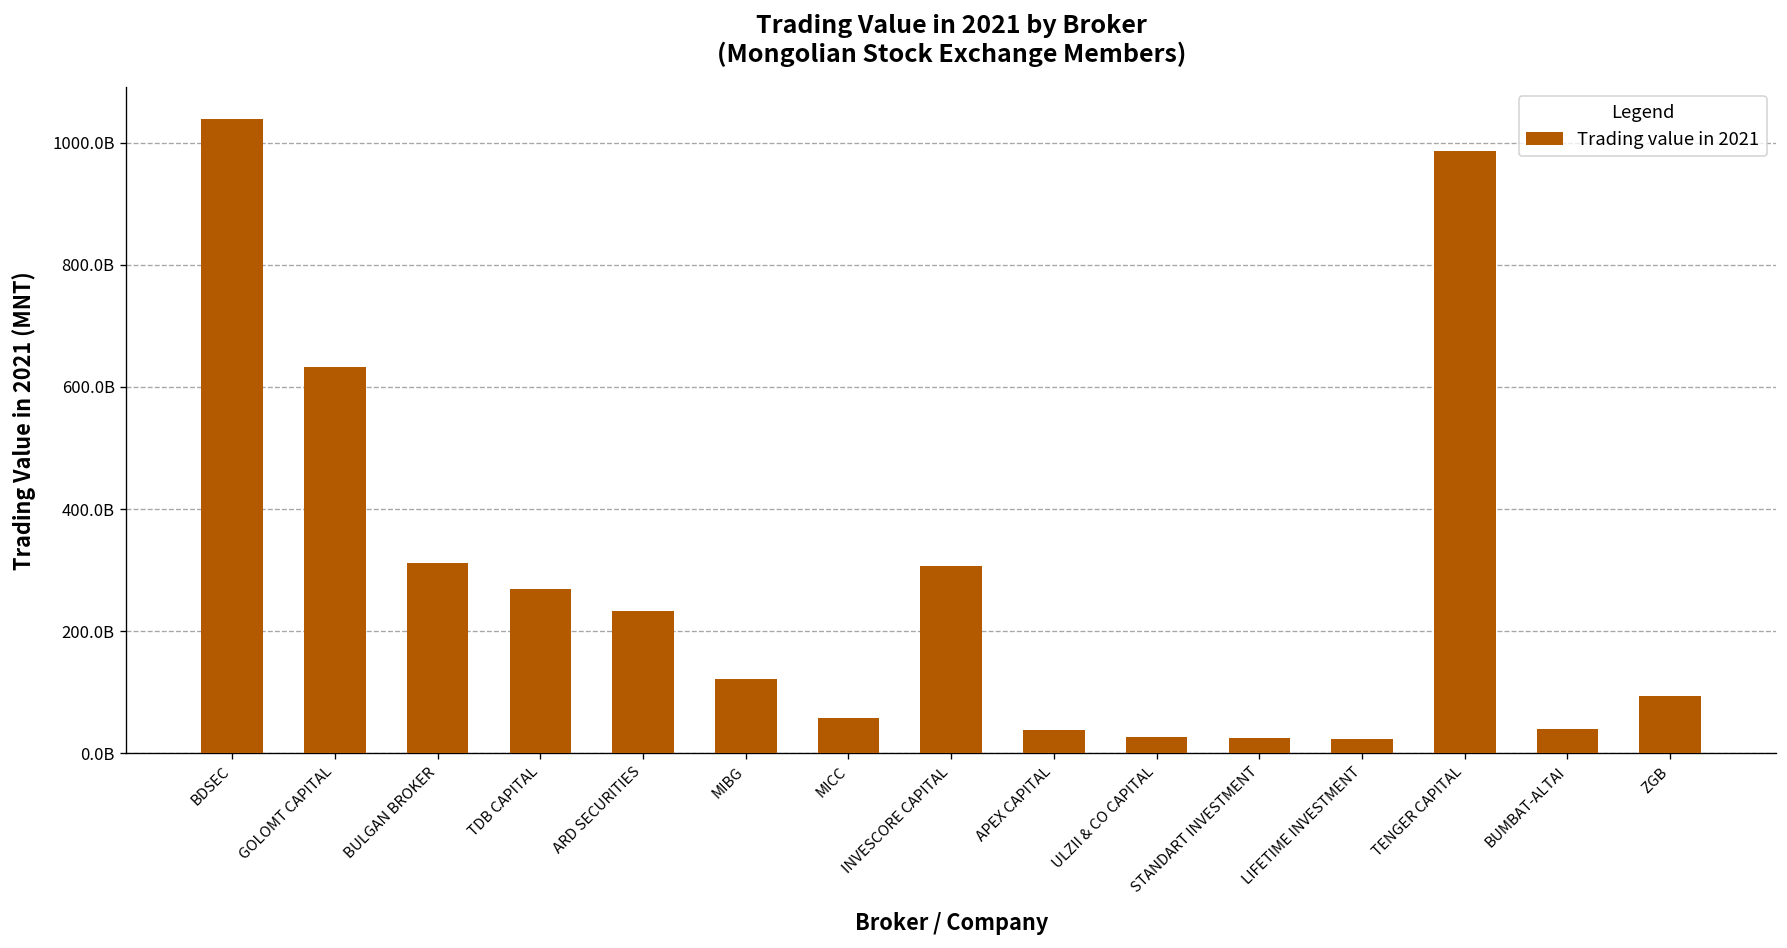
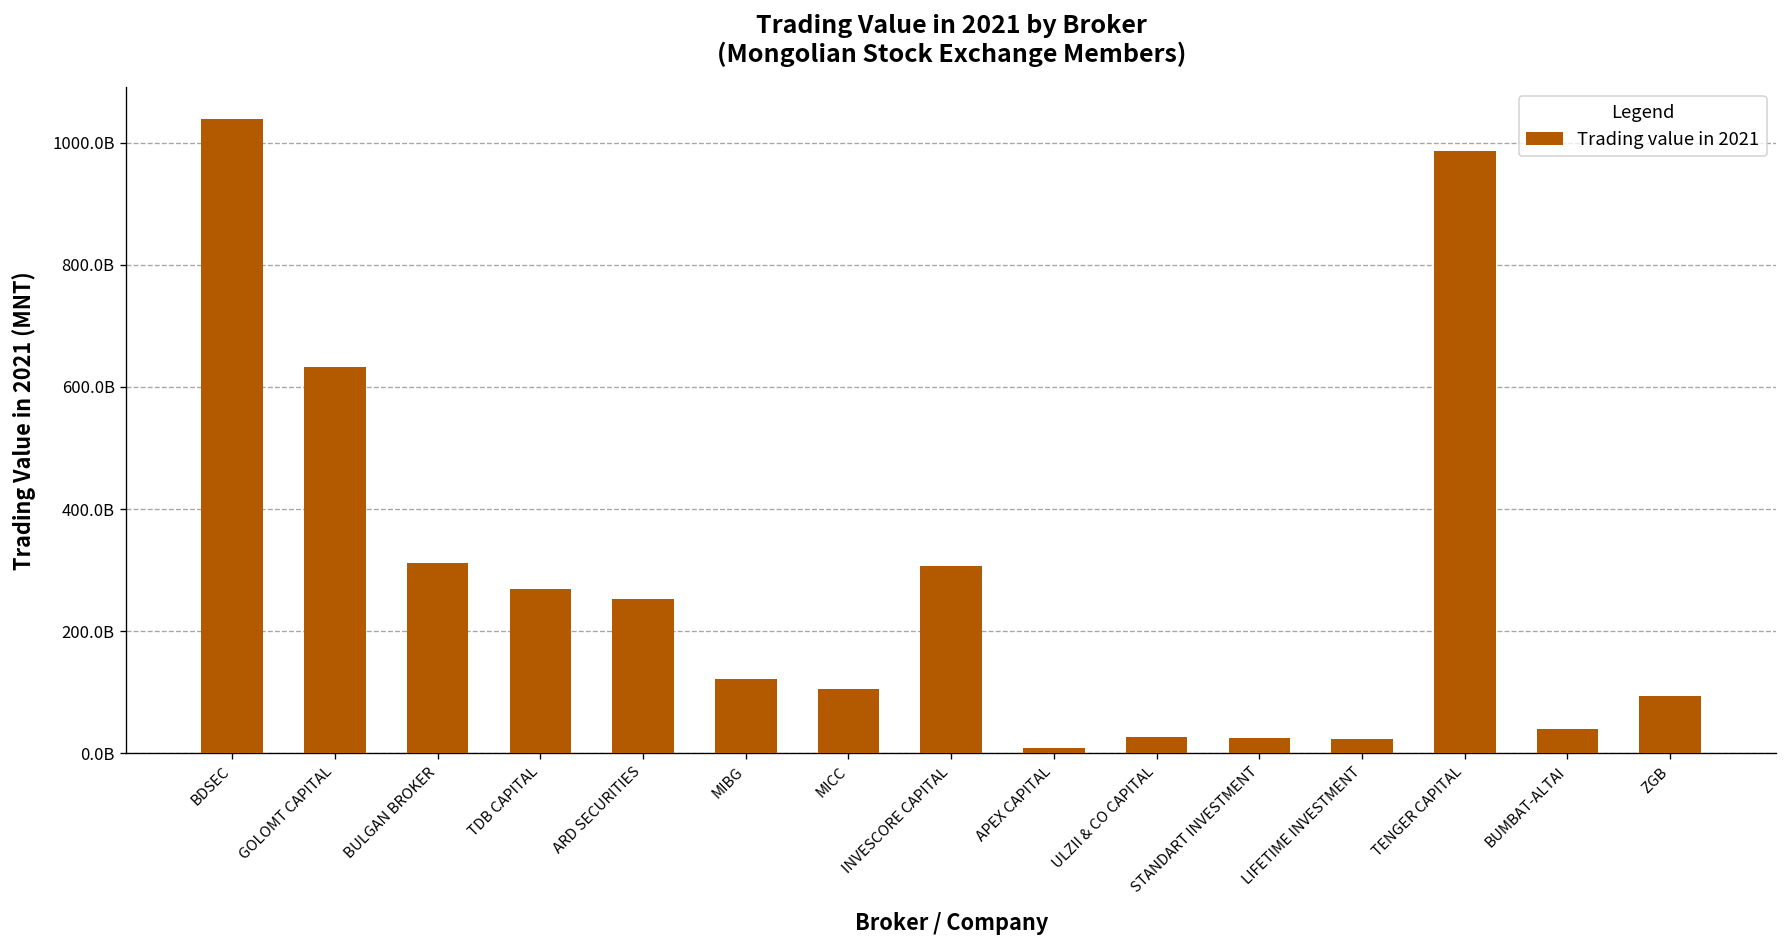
ARD SECURITIES: 230000000000 -> 250000000000
MICC: 60000000000 -> 100000000000
APEX CAPITAL: 40000000000 -> 10000000000
